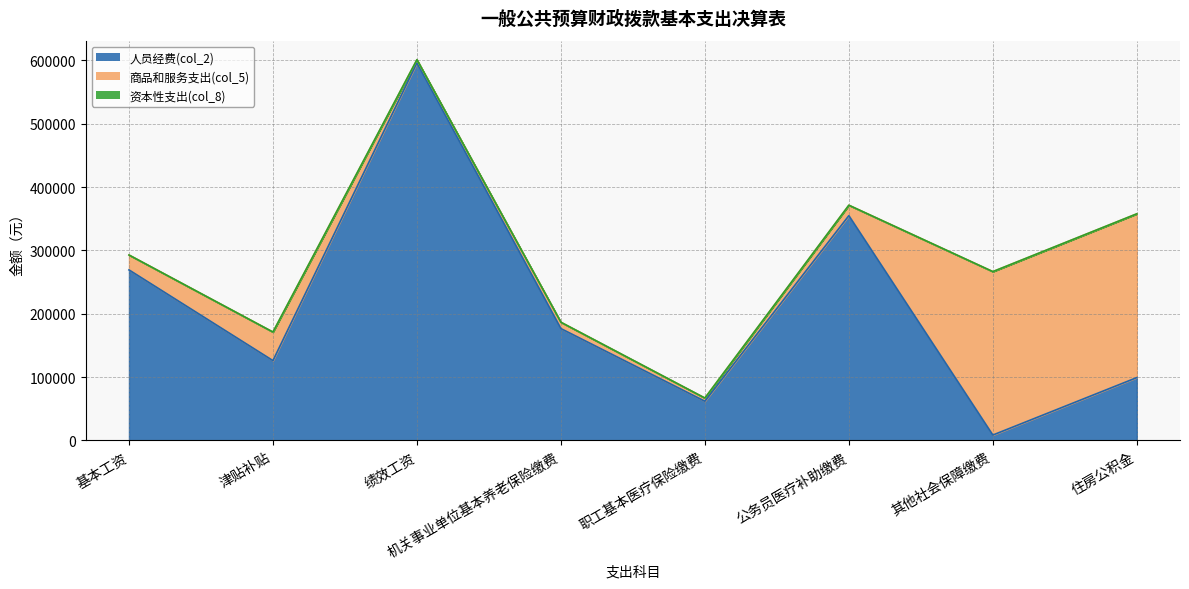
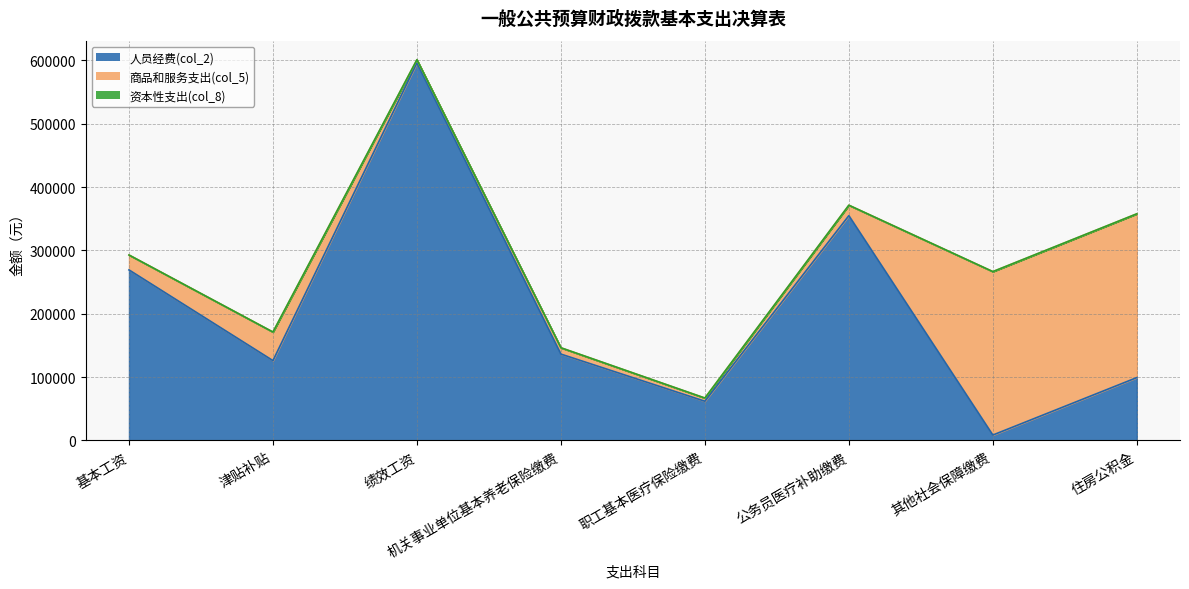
人员经费(col_2), 机关事业单位基本养老保险缴费: 180000 -> 140000
